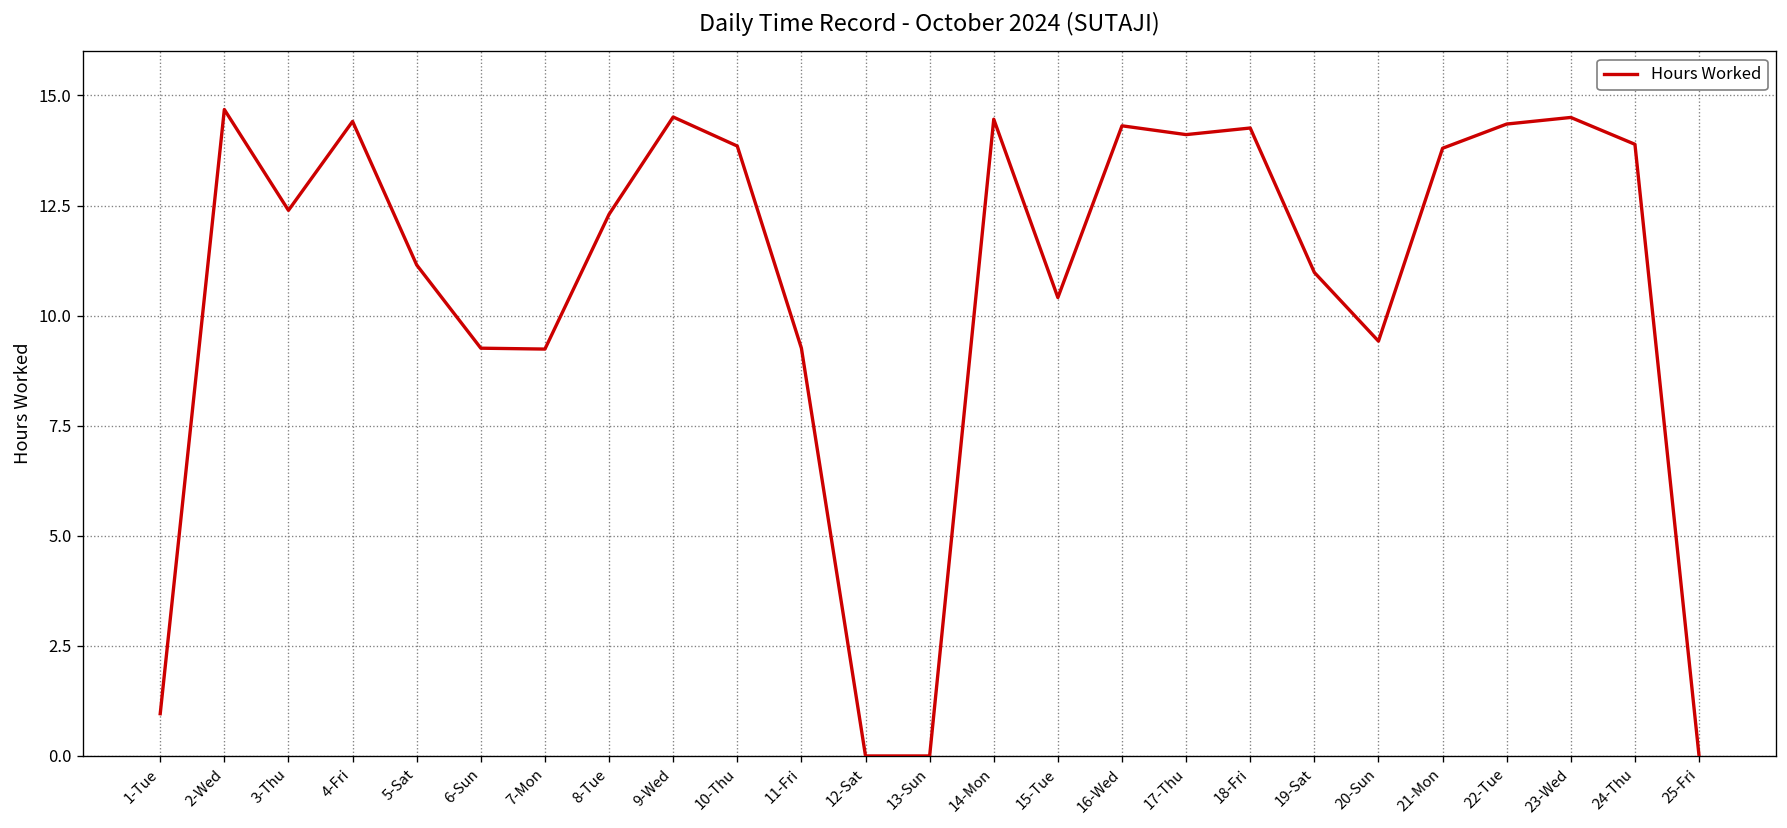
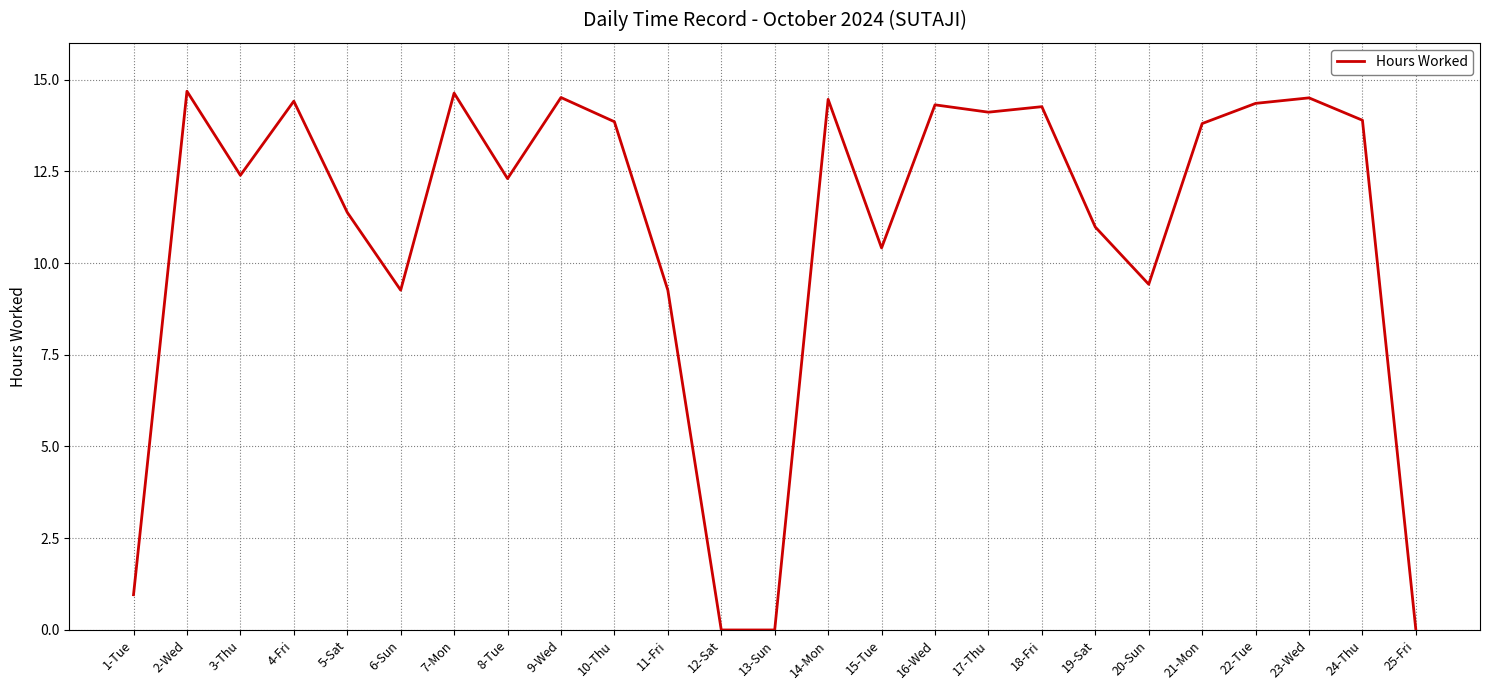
5-Sat: 11.2 -> 11.4
7-Mon: 9.2 -> 14.6
